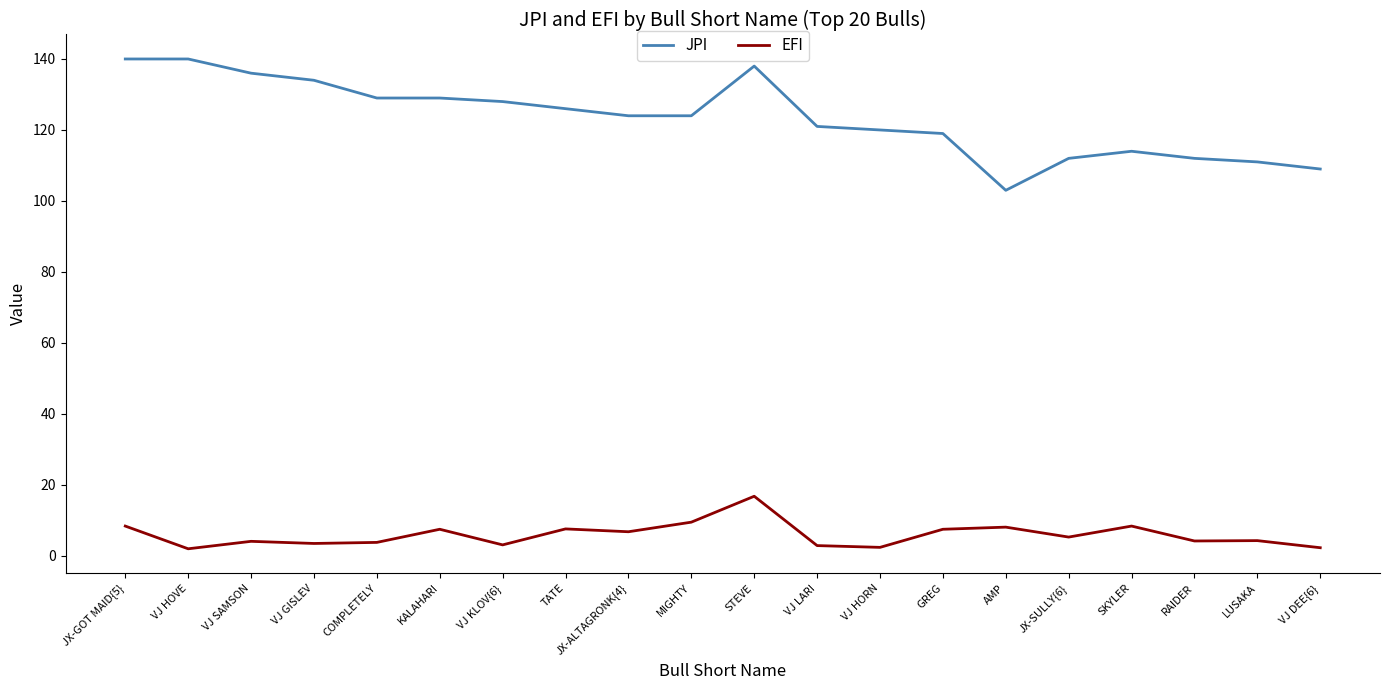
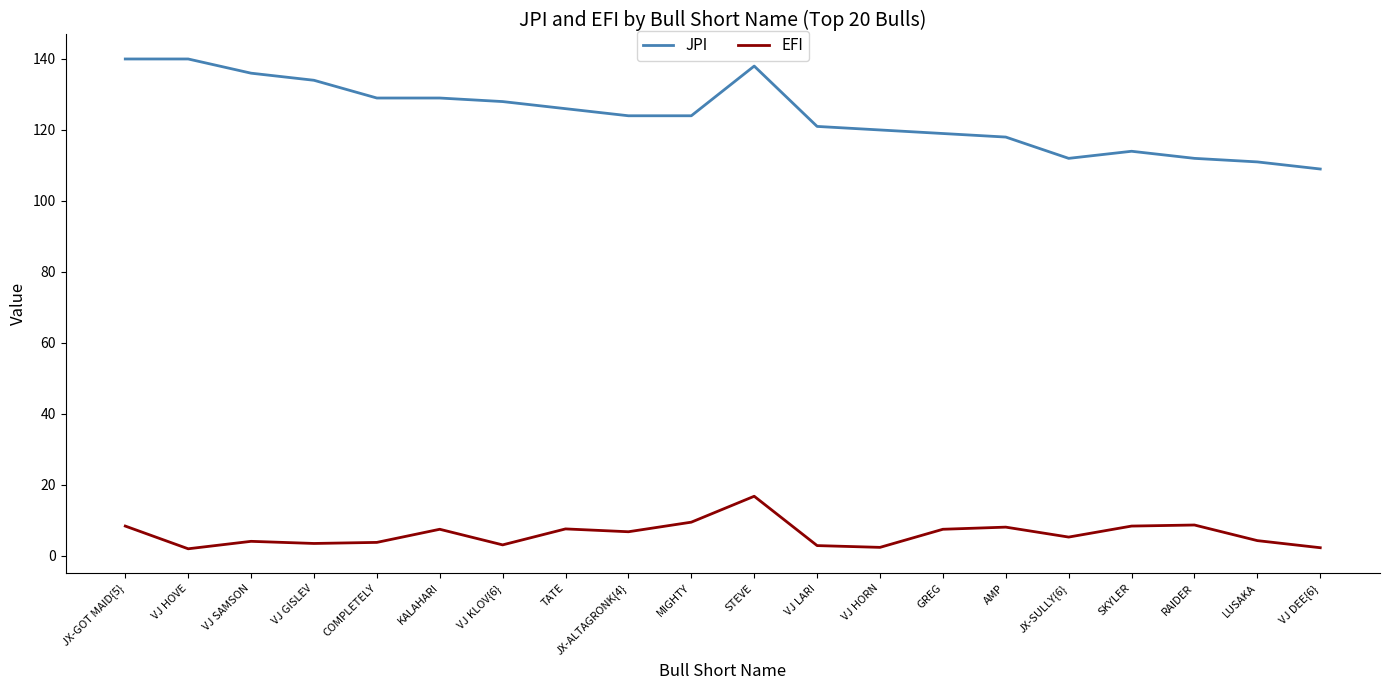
JPI, AMP: 103 -> 118
EFI, RAIDER: 4 -> 9
